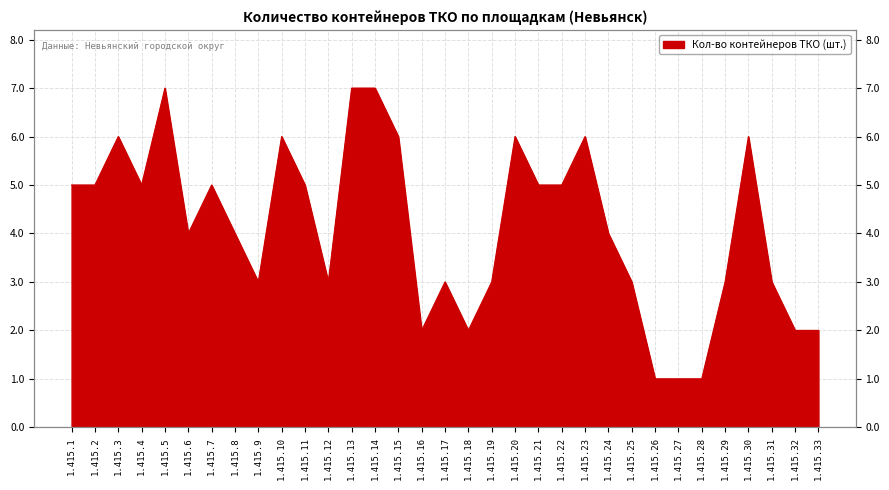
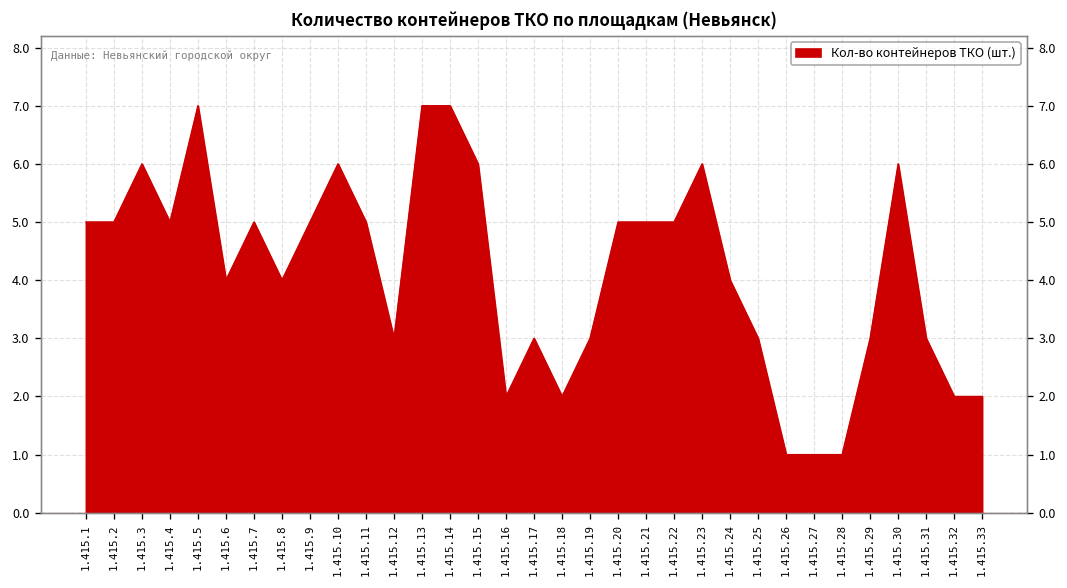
1.415.9: 3 -> 5
1.415.20: 6 -> 5
